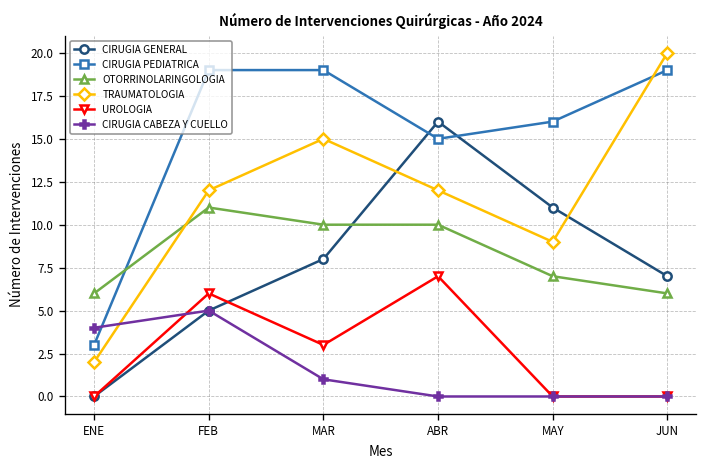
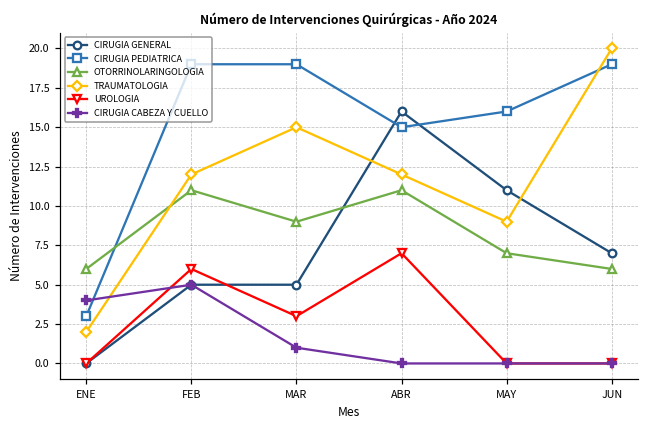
CIRUGIA GENERAL, MAR: 8 -> 5
OTORRINOLARINGOLOGIA, MAR: 10 -> 9
OTORRINOLARINGOLOGIA, ABR: 10 -> 11
